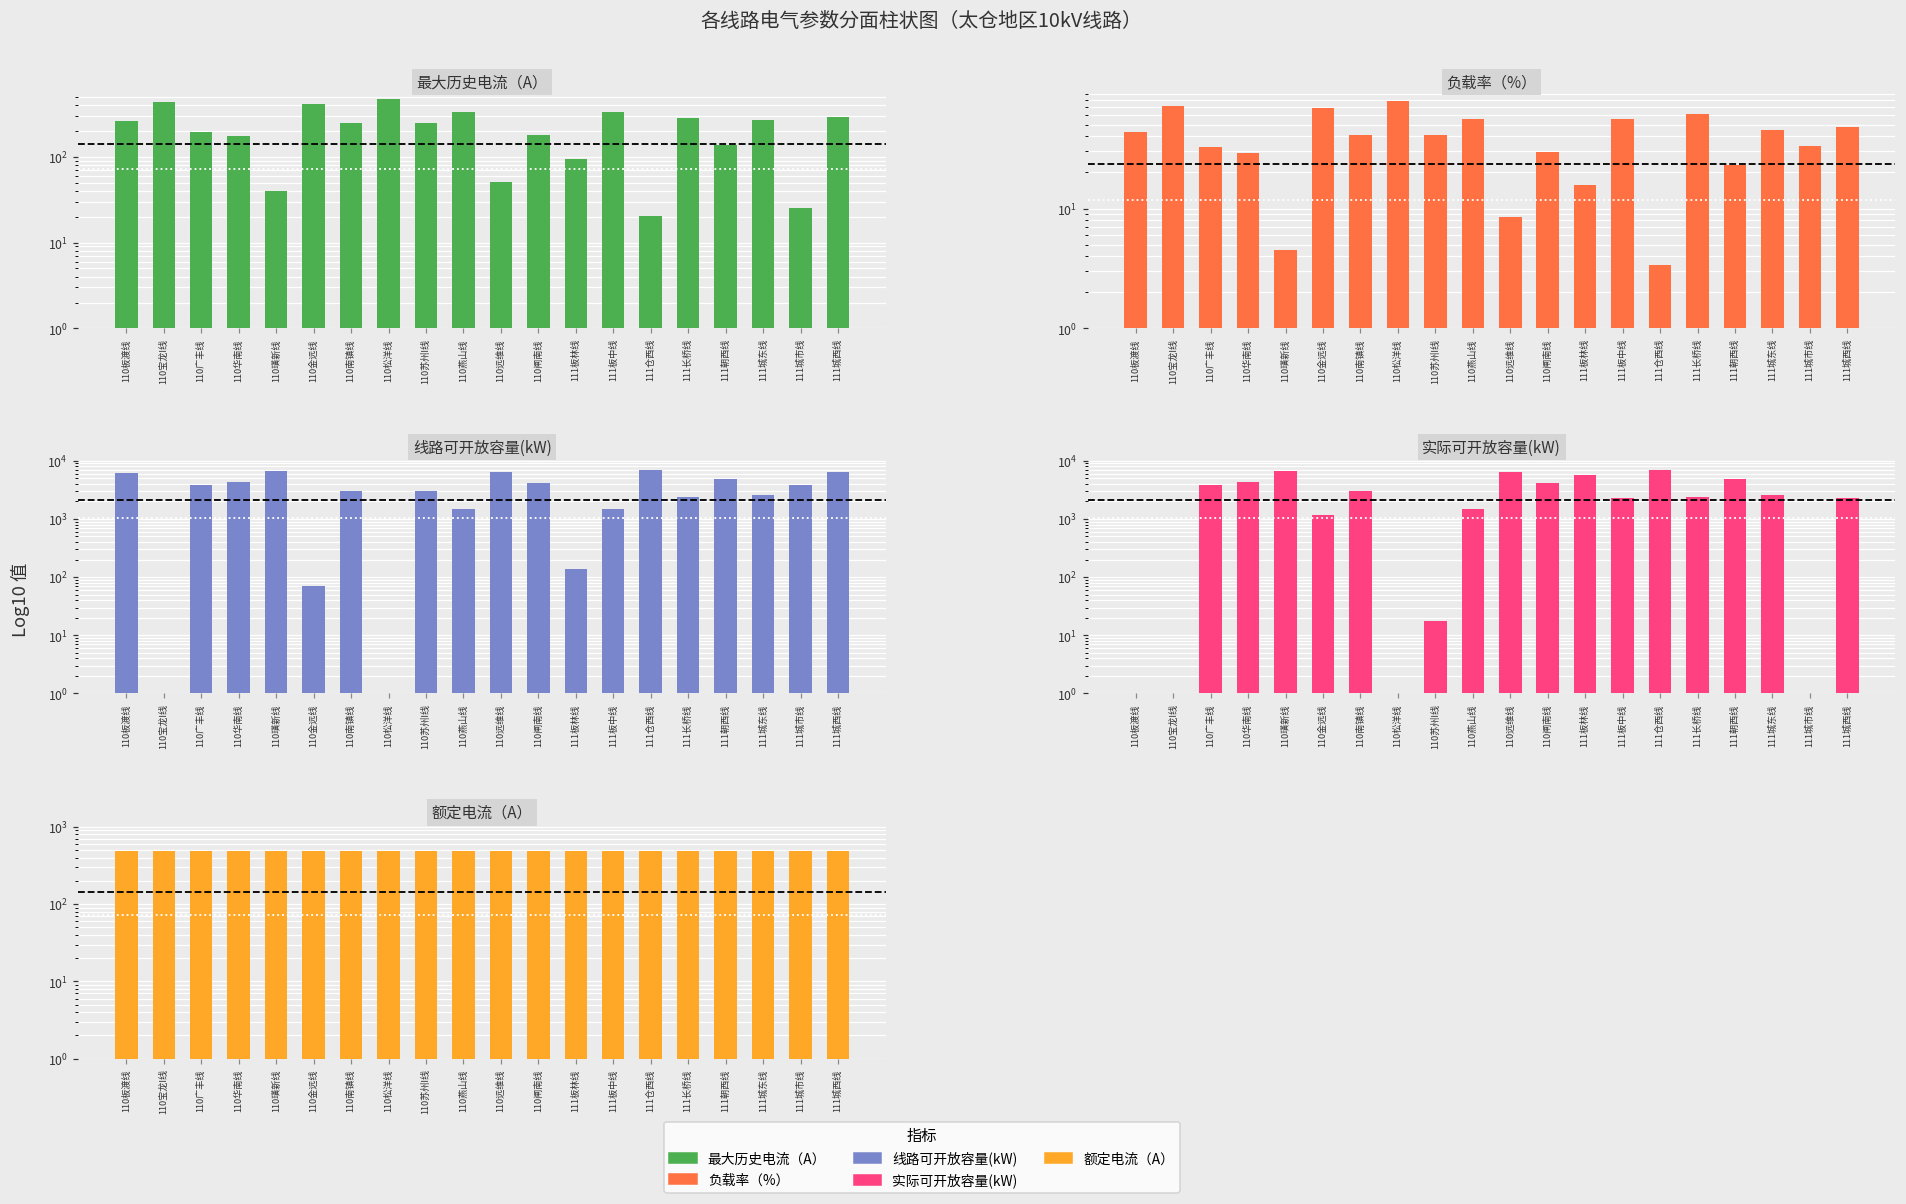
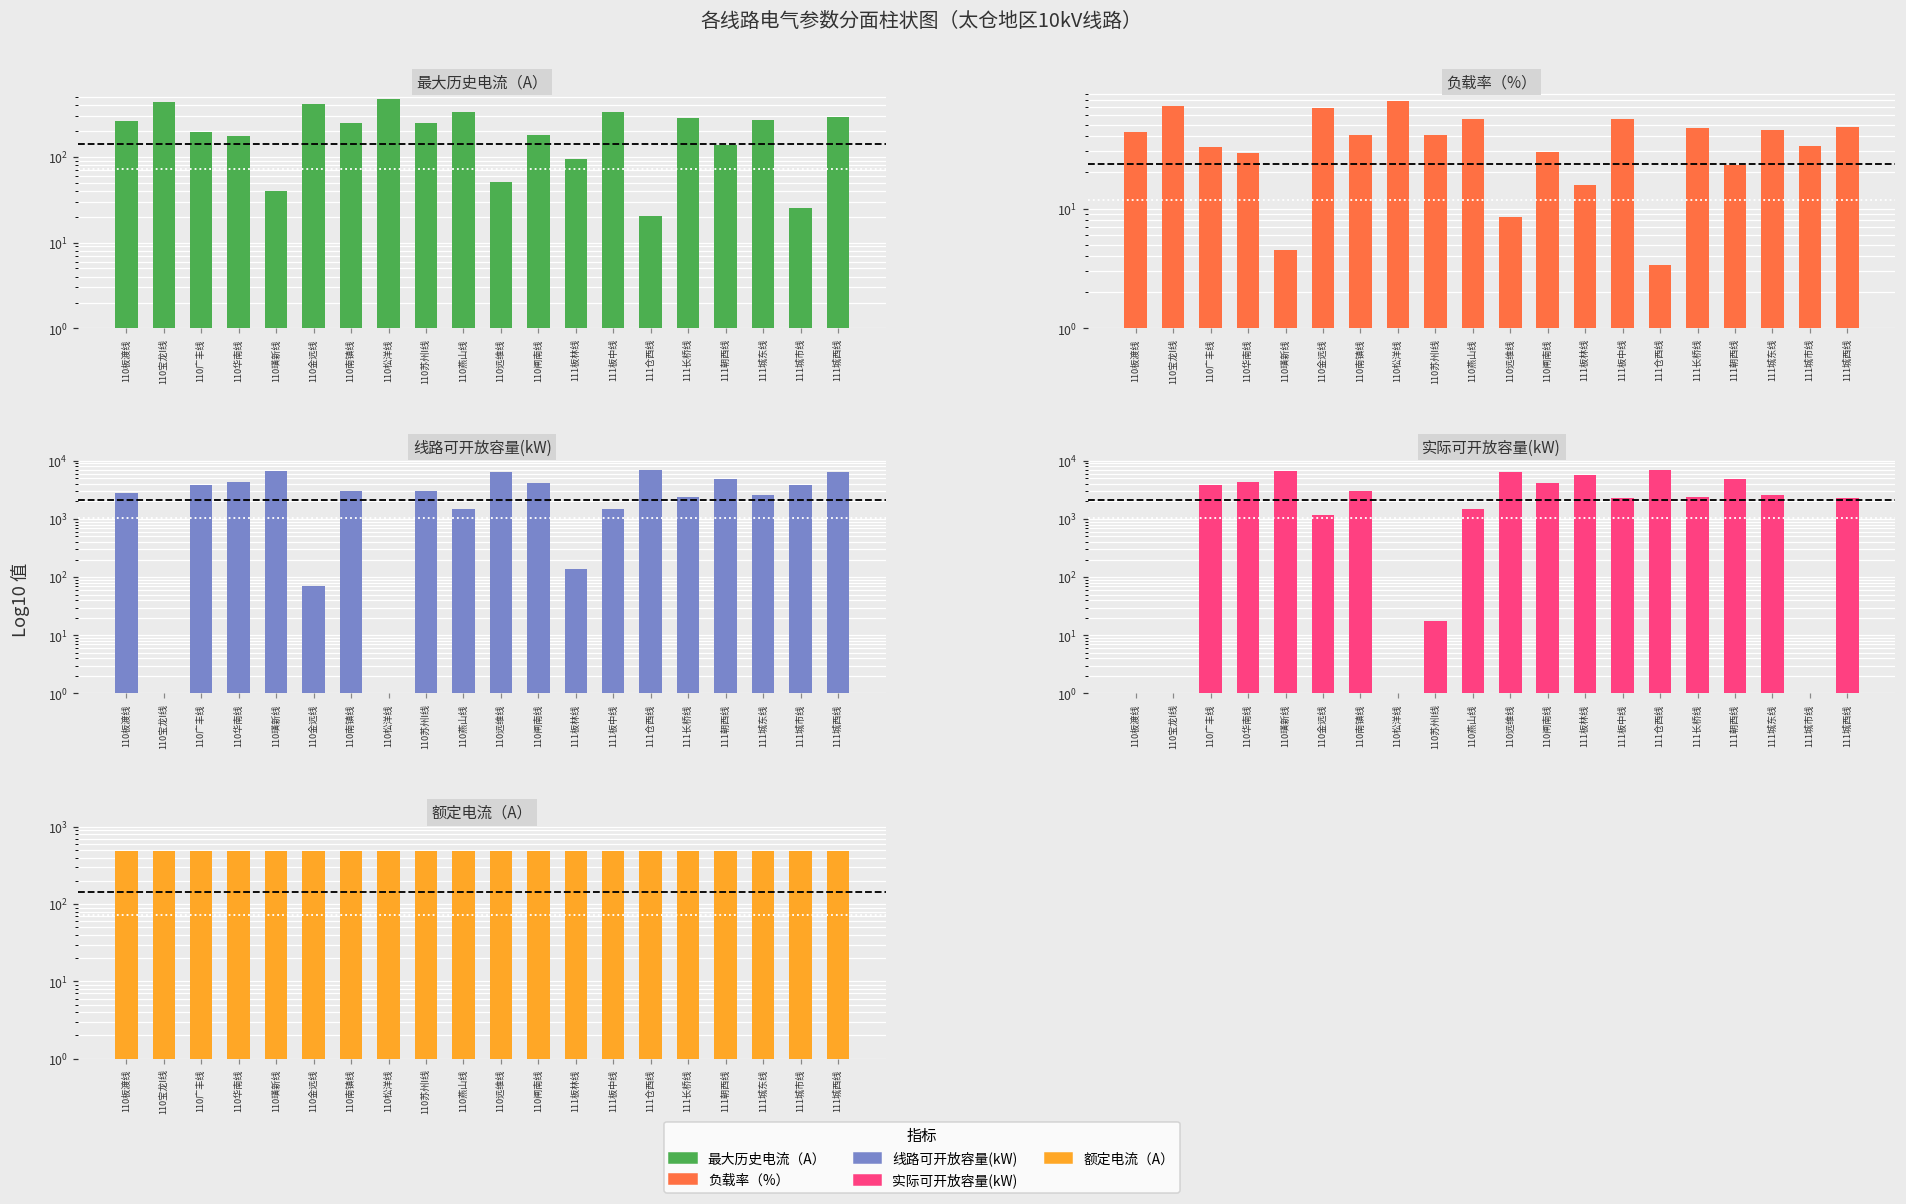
负载率（%）, 111长桥线: 60 -> 47
线路可开放容量(kW), 110板渡线: 6000 -> 3000
